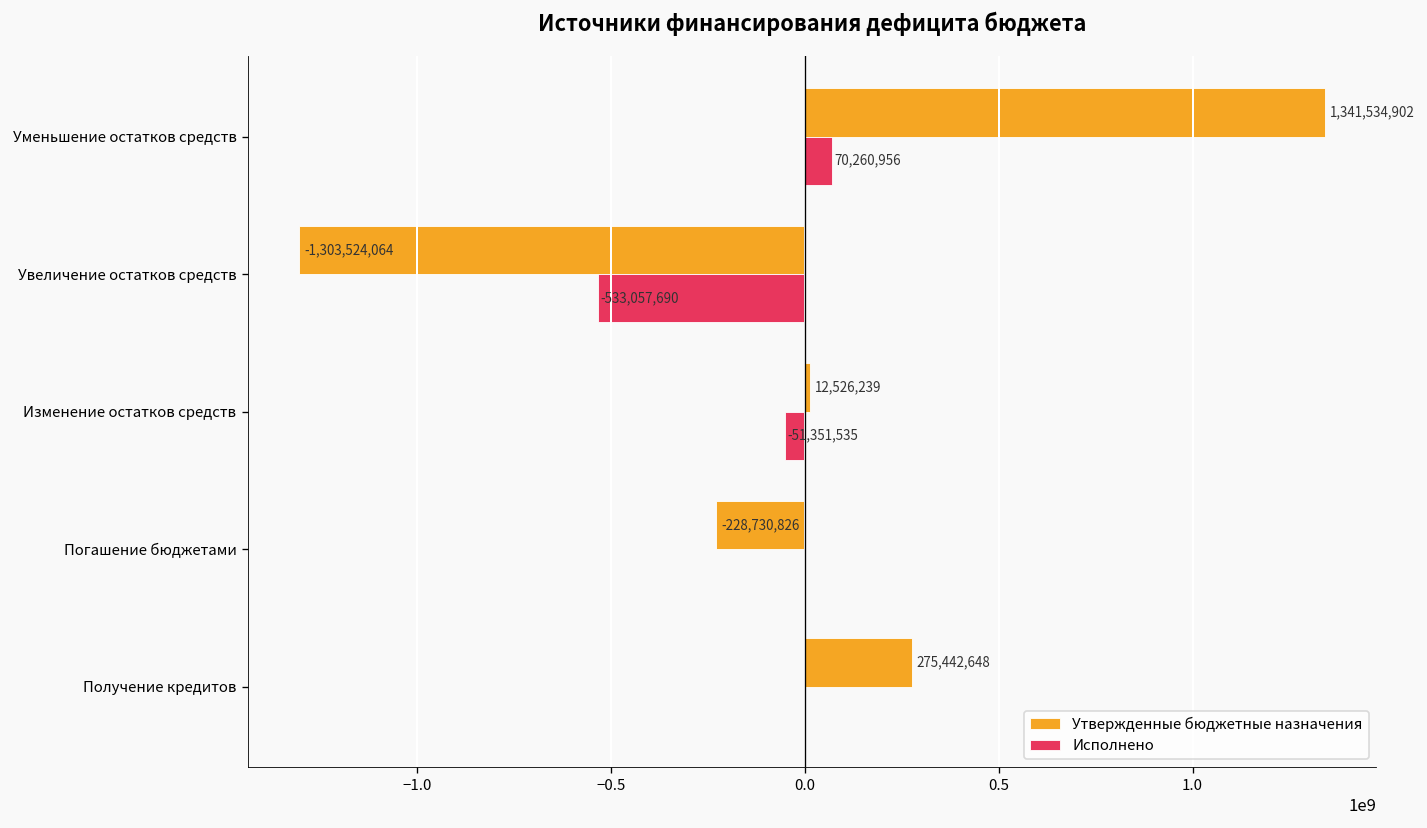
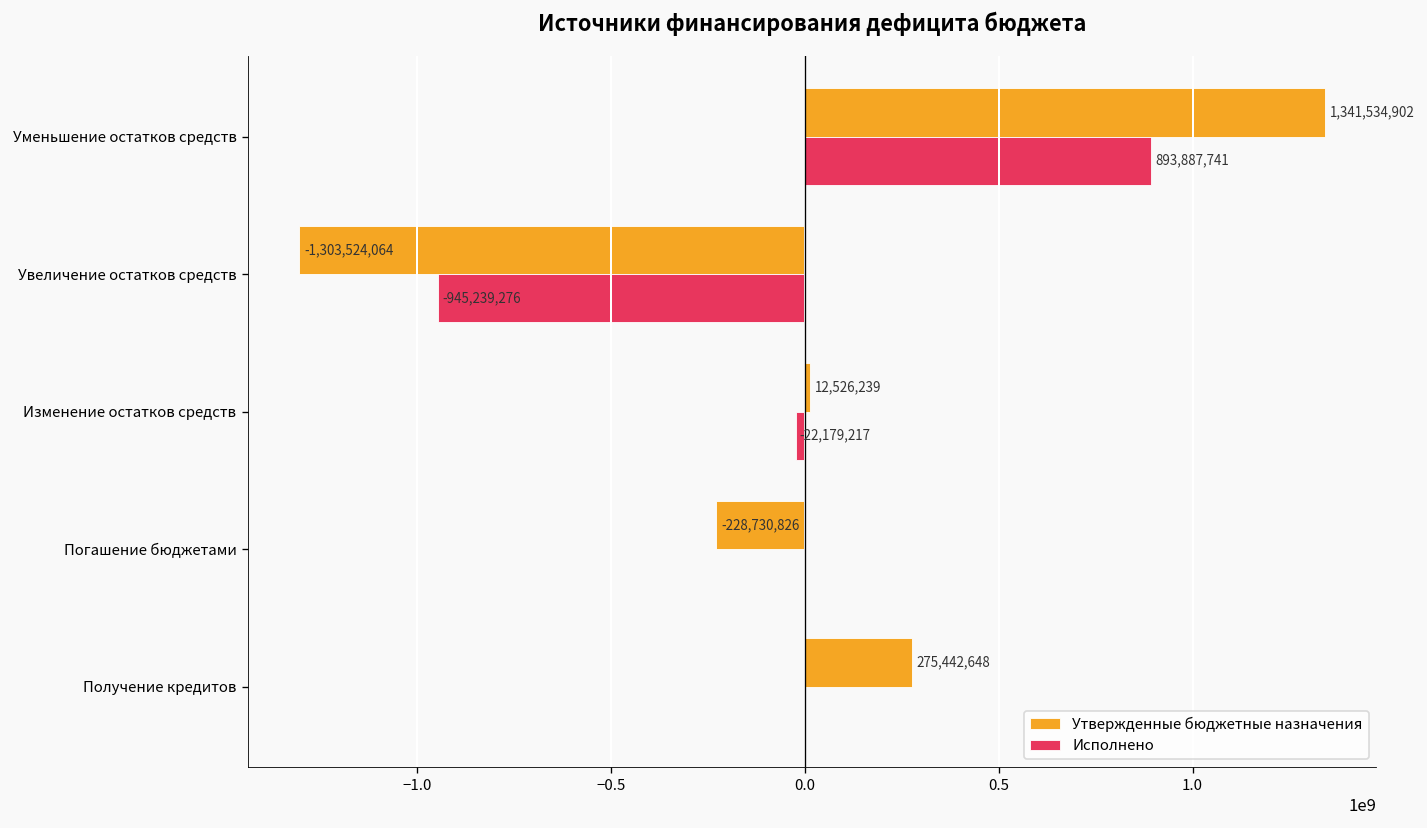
Исполнено, Уменьшение остатков средств: 70,260,956 -> 893,887,741
Исполнено, Увеличение остатков средств: -533,057,690 -> -945,239,276
Исполнено, Изменение остатков средств: -51,351,535 -> -22,179,217
